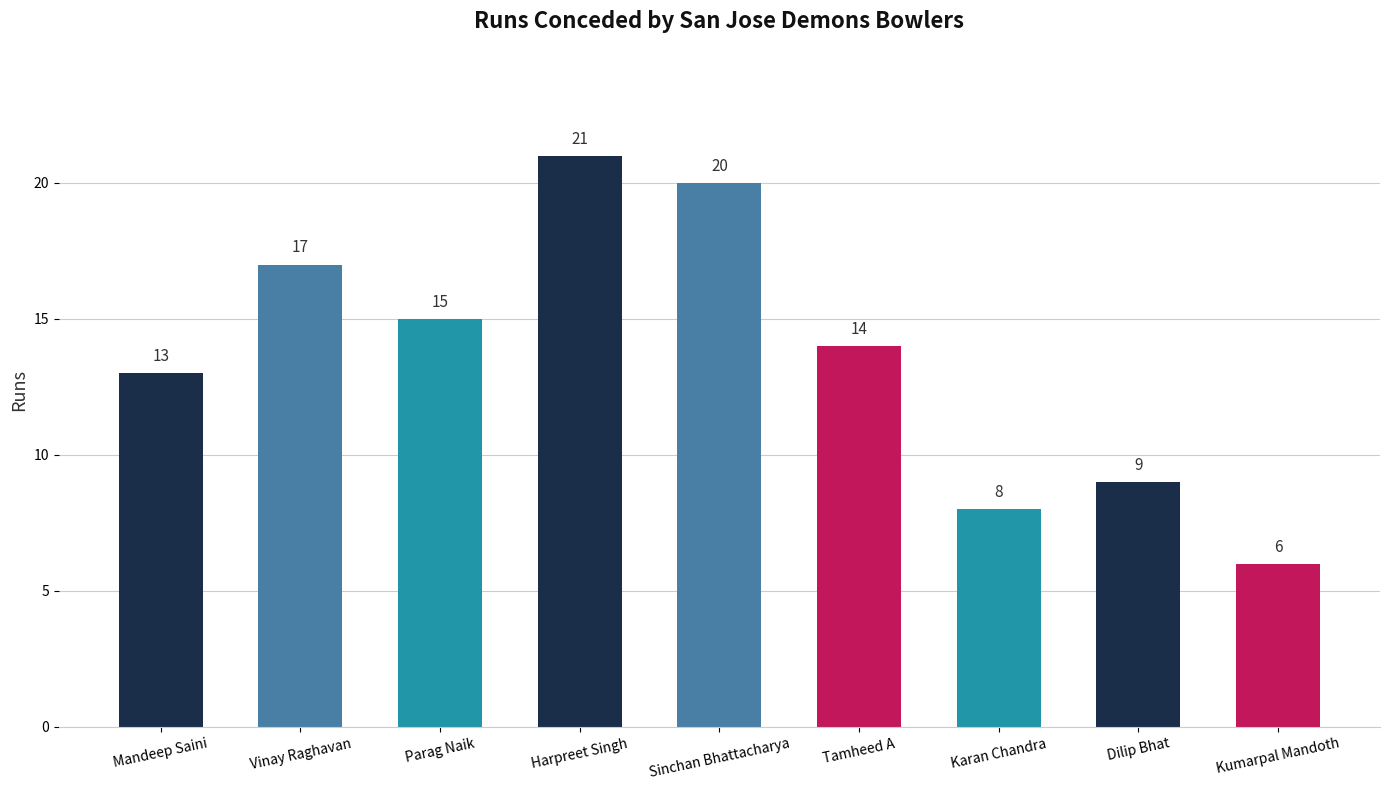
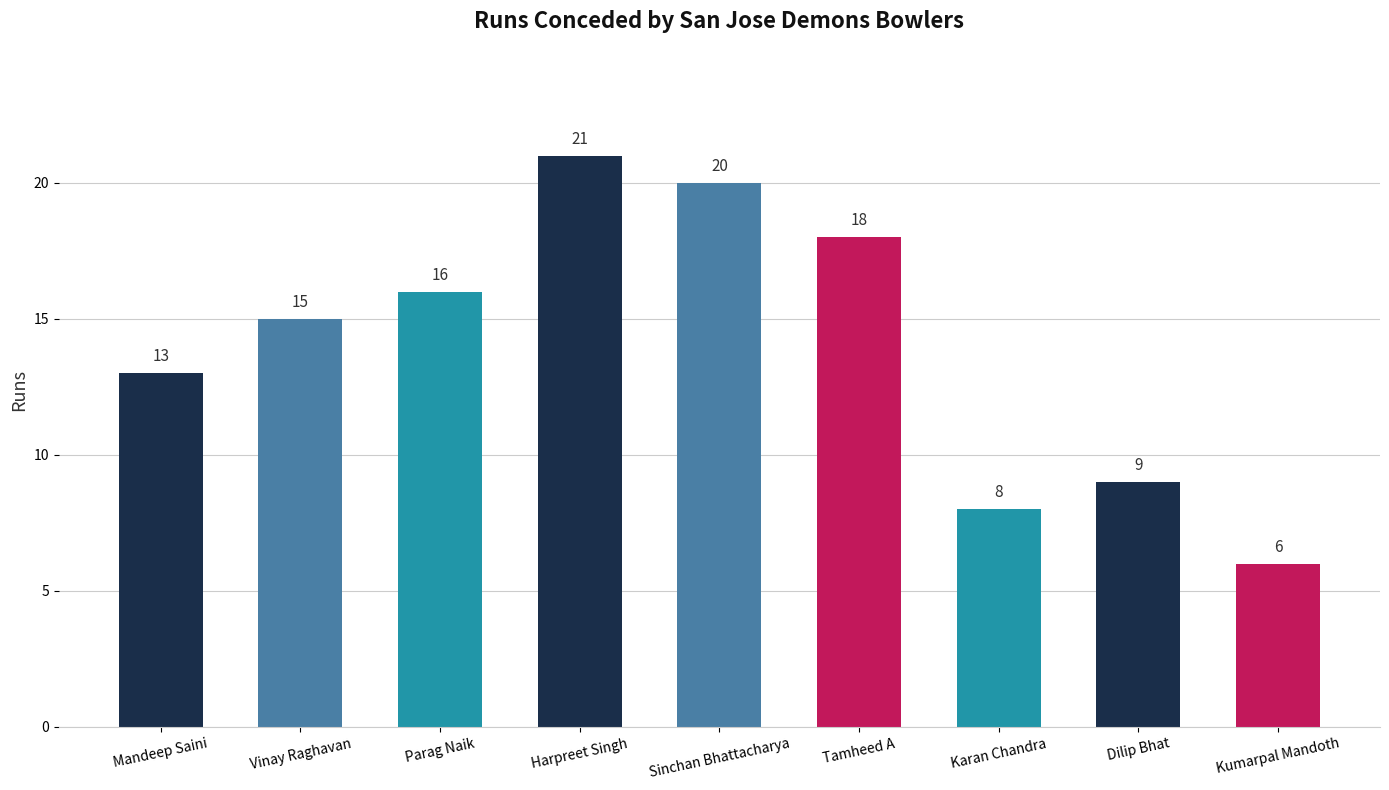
Vinay Raghavan: 17 -> 15
Parag Naik: 15 -> 16
Tamheed A: 14 -> 18
